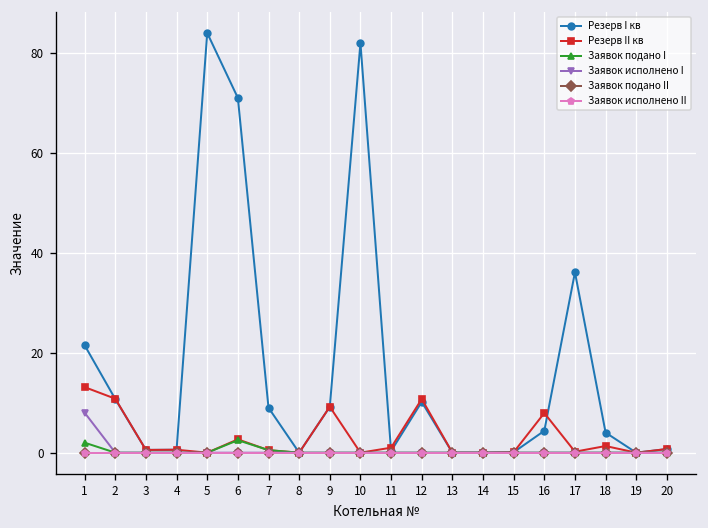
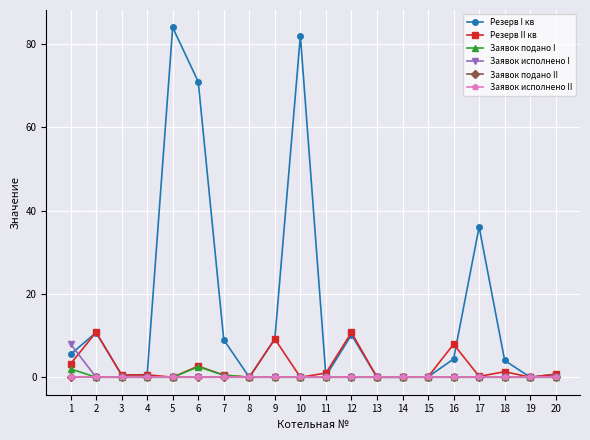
Резерв I кв, 1: 22 -> 6
Резерв II кв, 1: 13 -> 3
